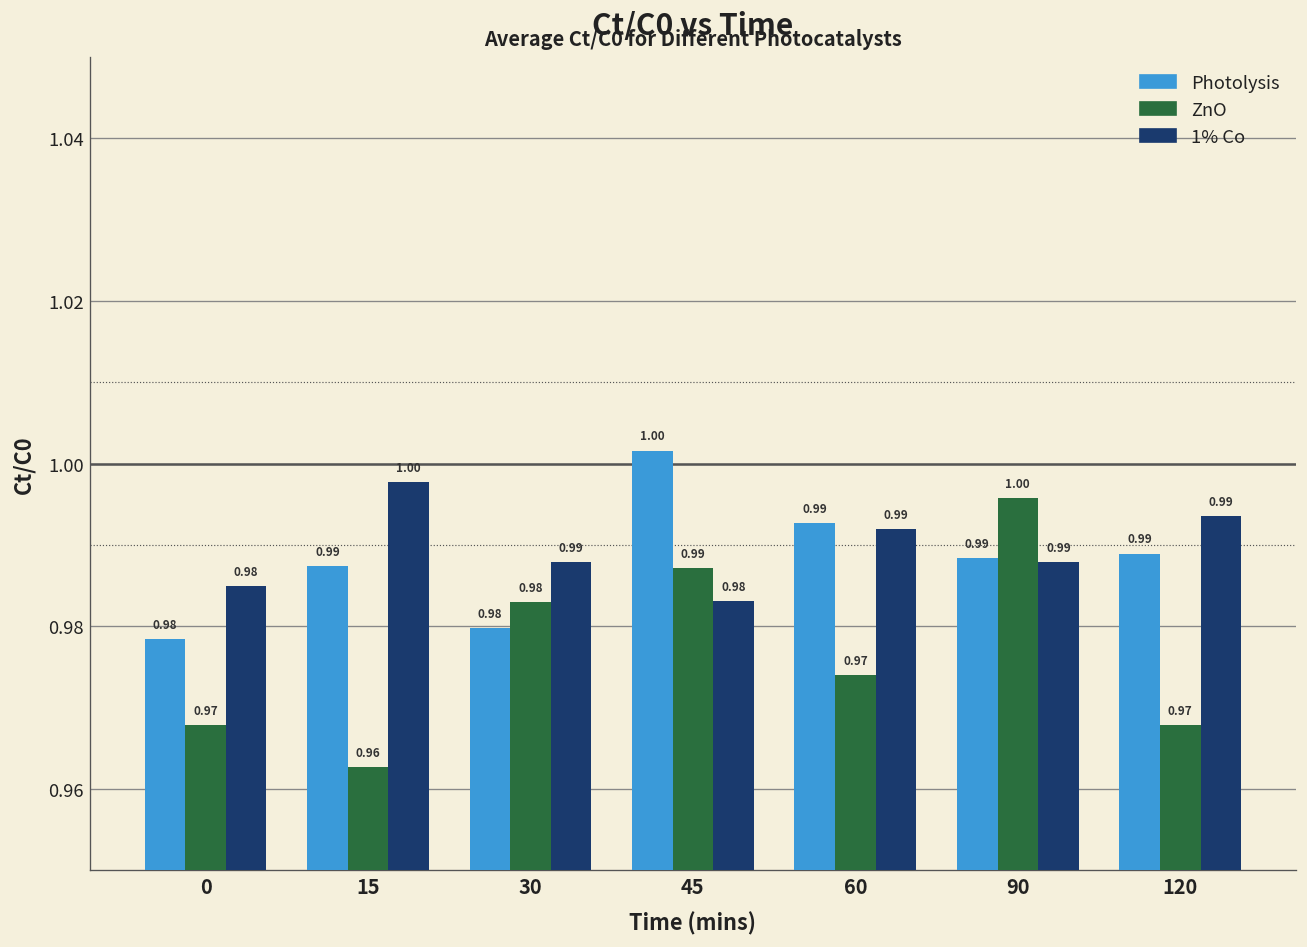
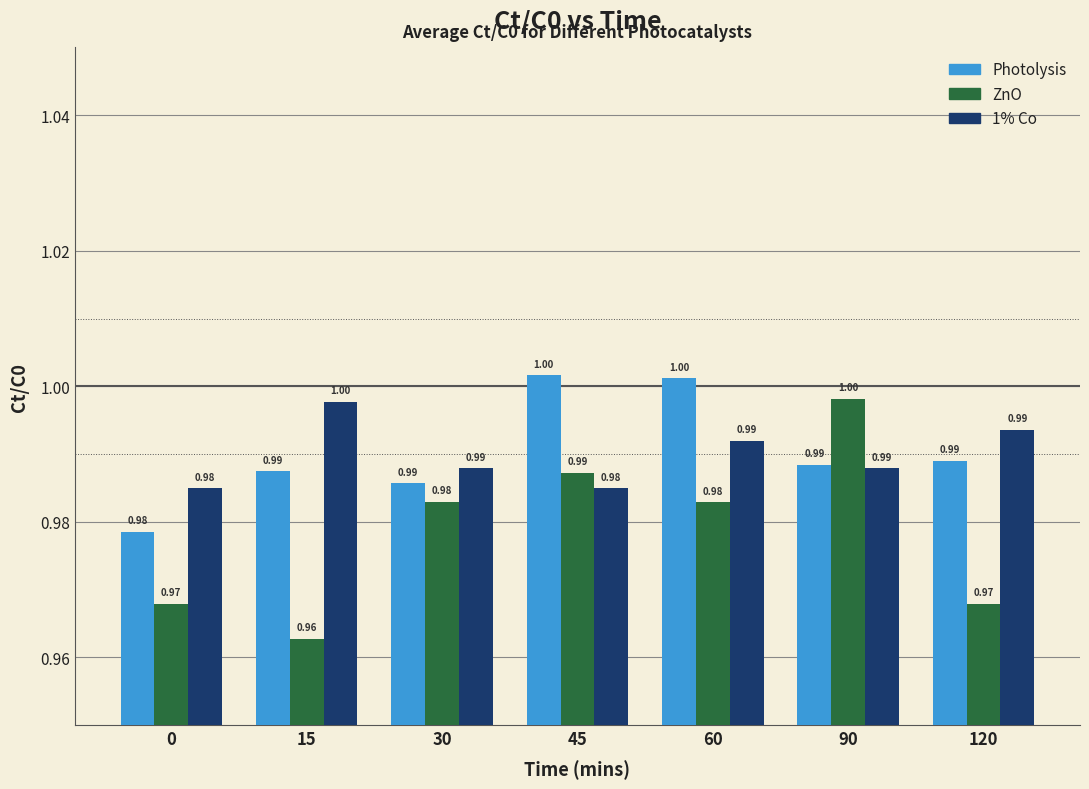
Photolysis, 30: 0.98 -> 0.99
1% Co, 45: 0.983 -> 0.985
Photolysis, 60: 0.99 -> 1.00
ZnO, 60: 0.97 -> 0.98
ZnO, 90: 0.996 -> 0.998
